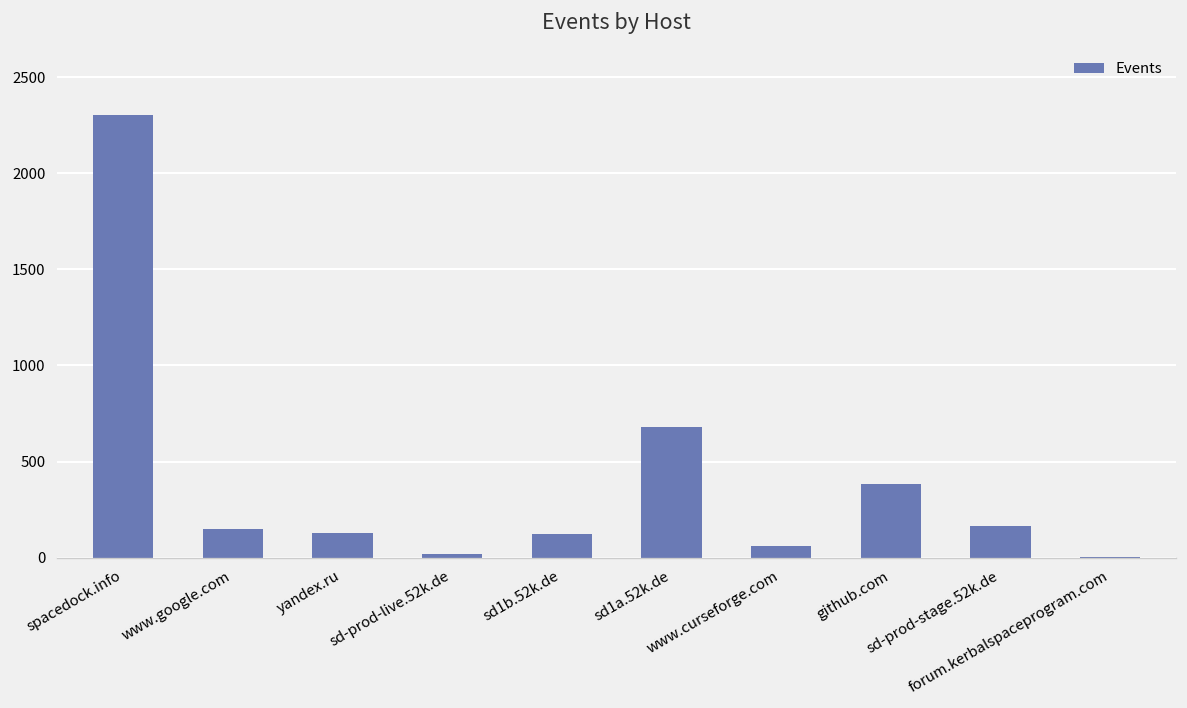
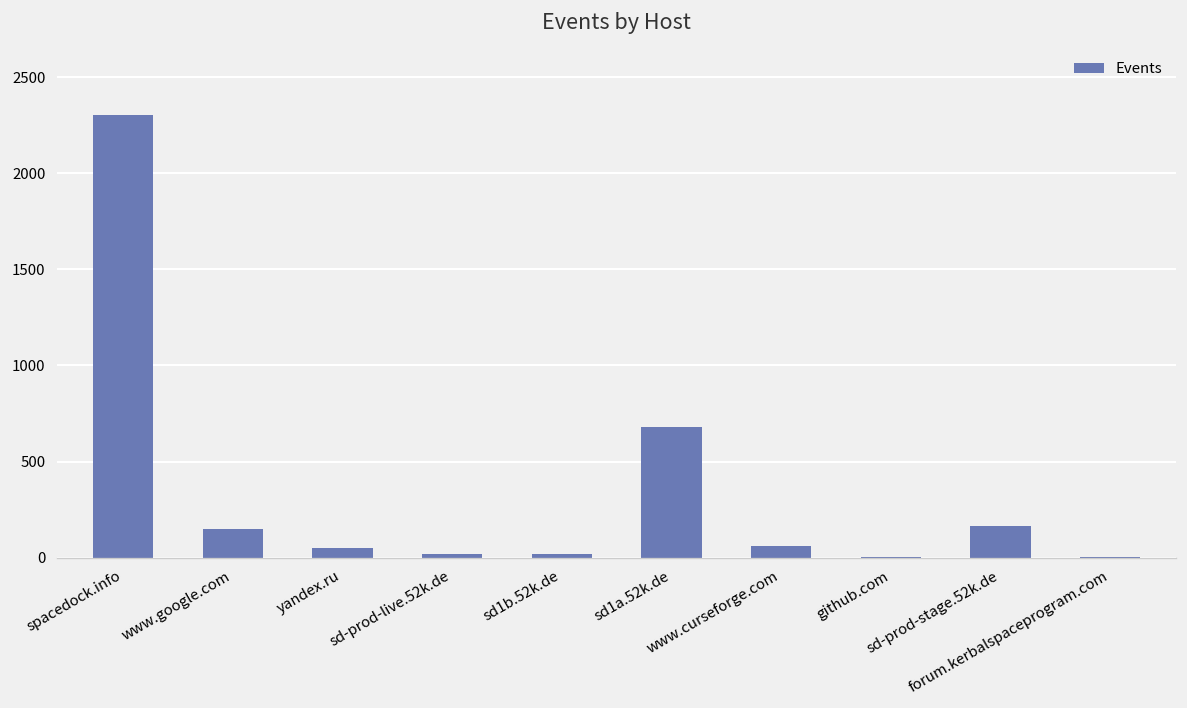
yandex.ru: 130 -> 50
sd1b.52k.de: 120 -> 20
github.com: 380 -> 0
